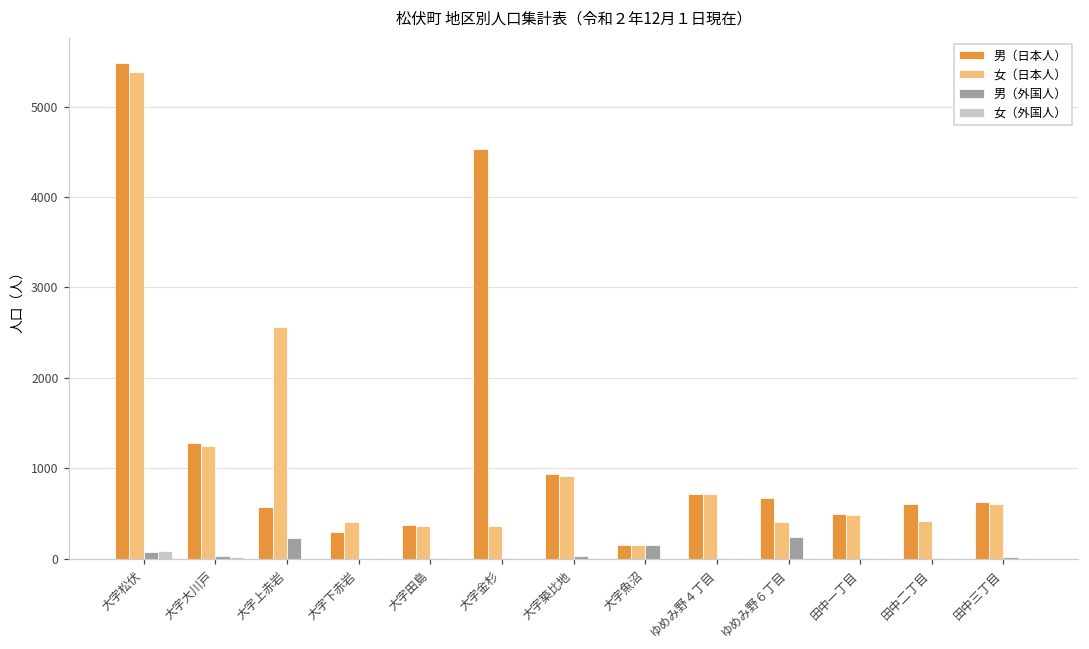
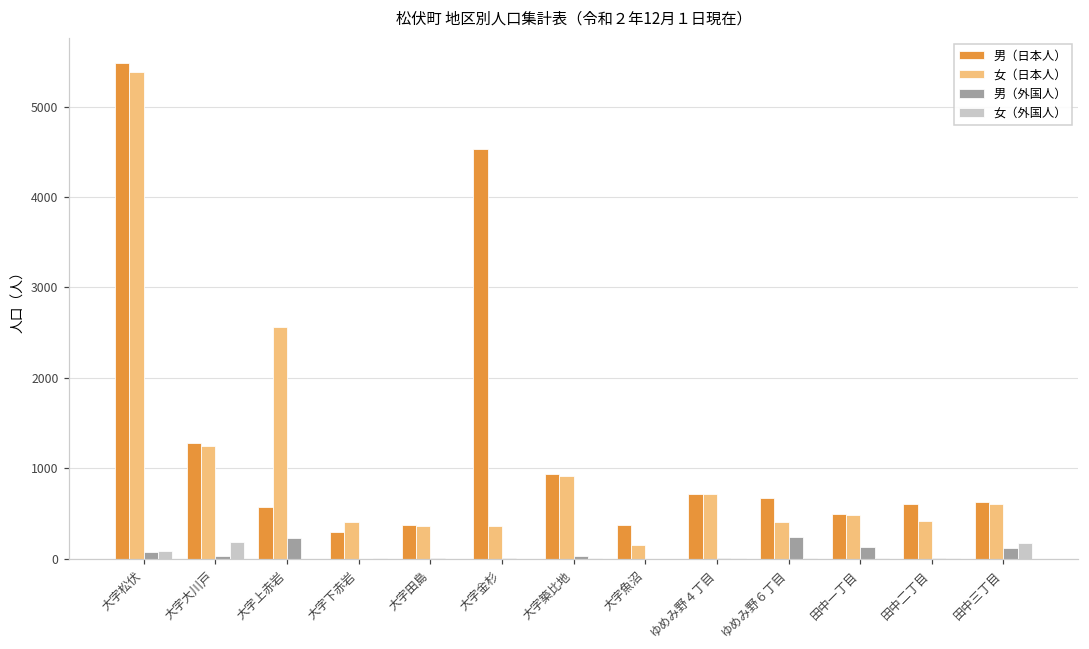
女（外国人）, 大字大川戸: 0 -> 200
男（日本人）, 大字魚沼: 100 -> 400
男（外国人）, 大字魚沼: 200 -> 0
男（外国人）, 田中一丁目: 0 -> 100
男（外国人）, 田中三丁目: 0 -> 100
女（外国人）, 田中三丁目: 0 -> 200
